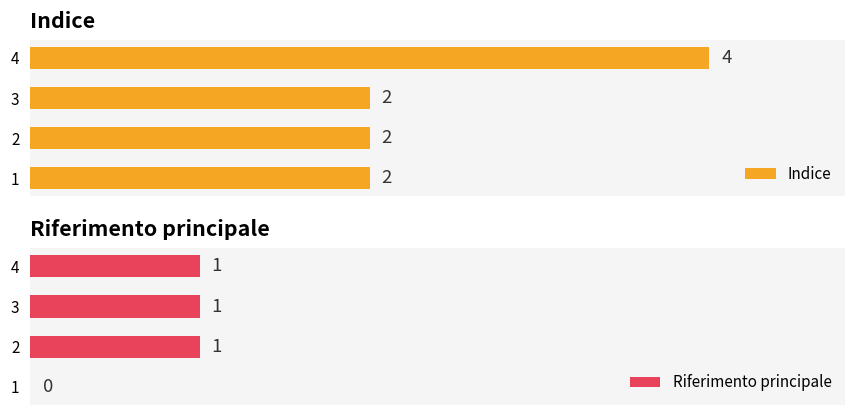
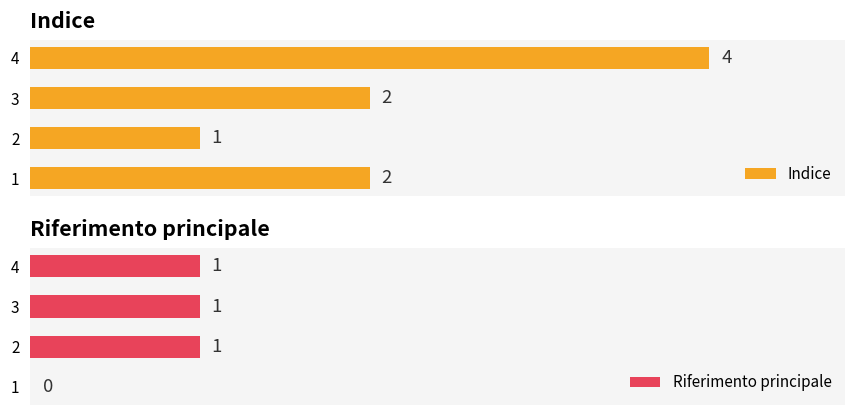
Indice, 2: 2 -> 1
